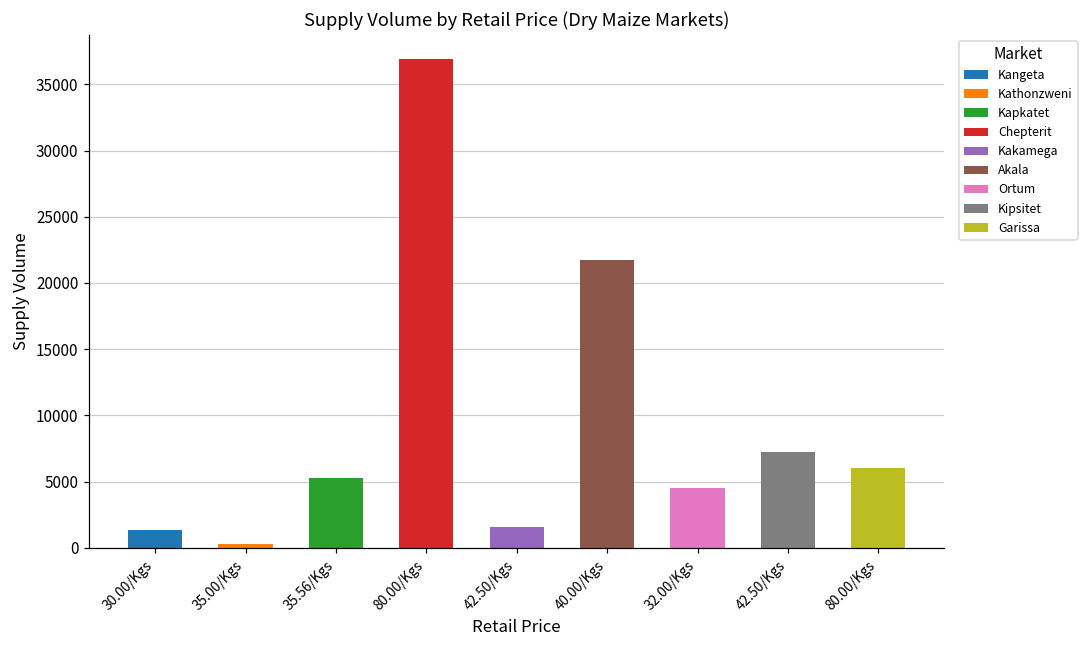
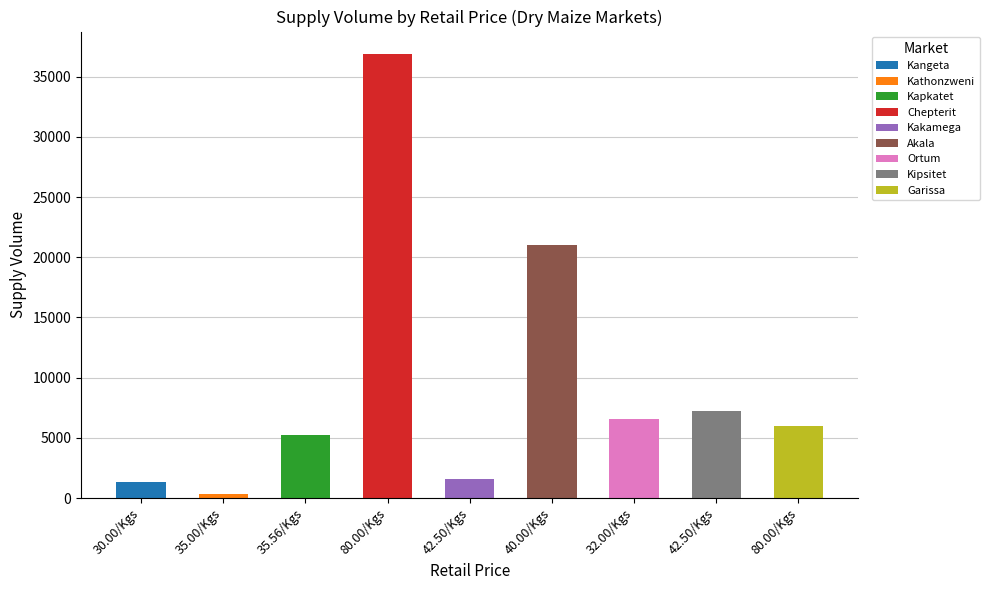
40.00/Kgs: 21700 -> 21000
32.00/Kgs: 4500 -> 6600
